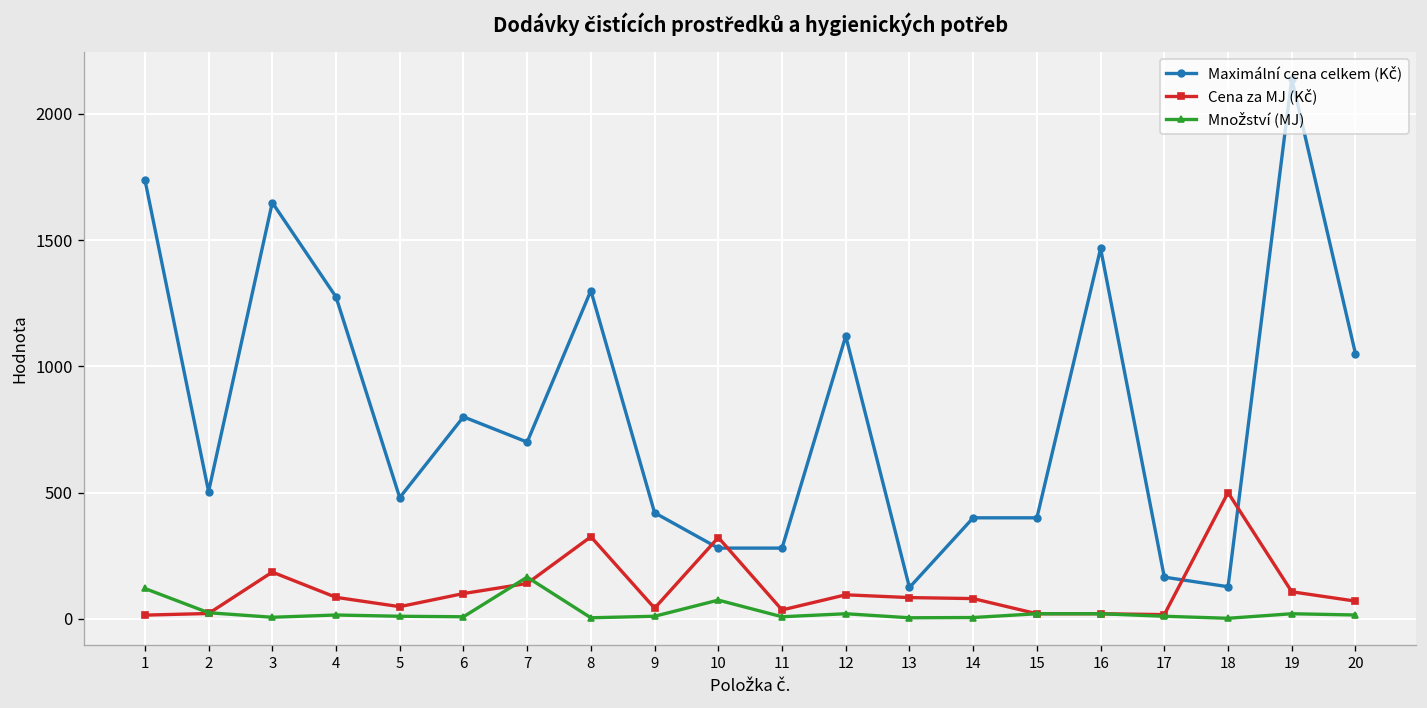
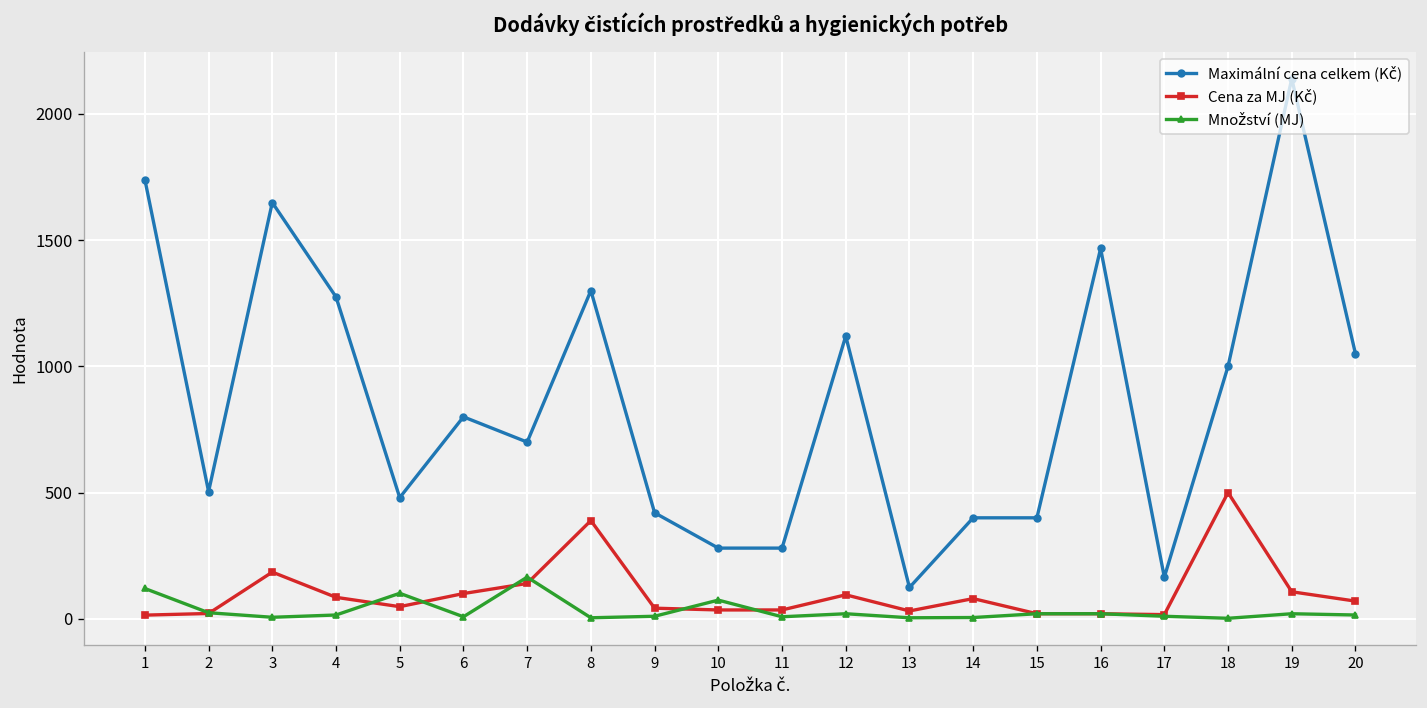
Množství (MJ), 5: 10 -> 100
Cena za MJ (Kč), 8: 330 -> 390
Cena za MJ (Kč), 10: 320 -> 40
Cena za MJ (Kč), 13: 80 -> 30
Maximální cena celkem (Kč), 18: 130 -> 1000
